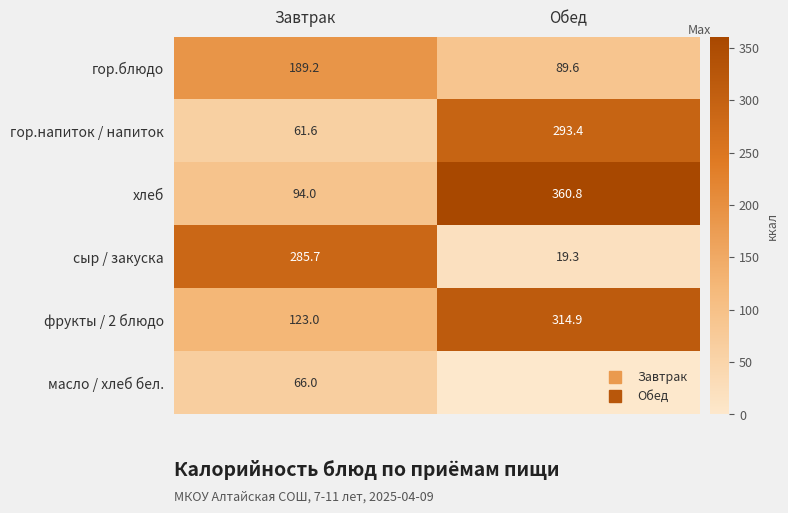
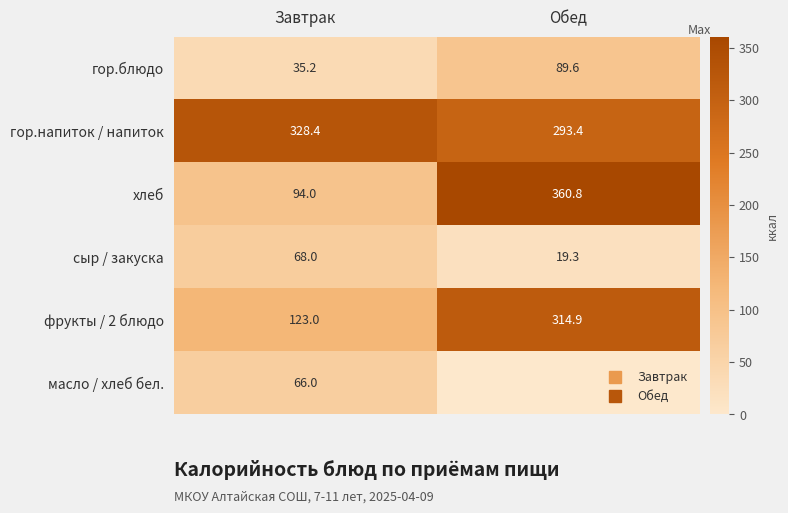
гор.блюдо, Завтрак: 189.2 -> 35.2
гор.напиток / напиток, Завтрак: 61.6 -> 328.4
сыр / закуска, Завтрак: 285.7 -> 68.0
